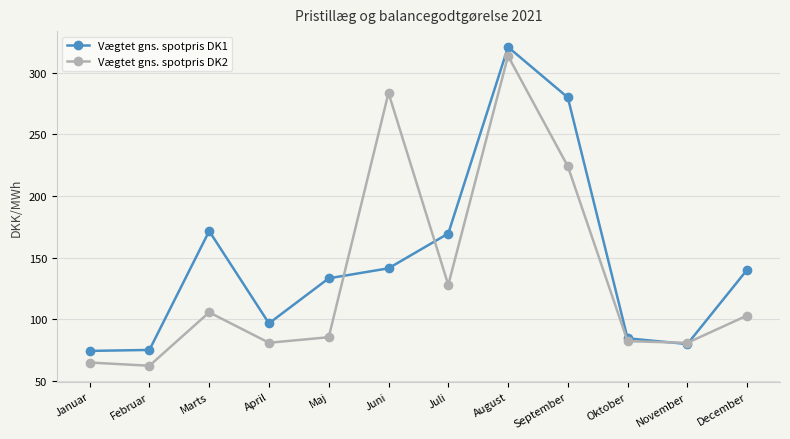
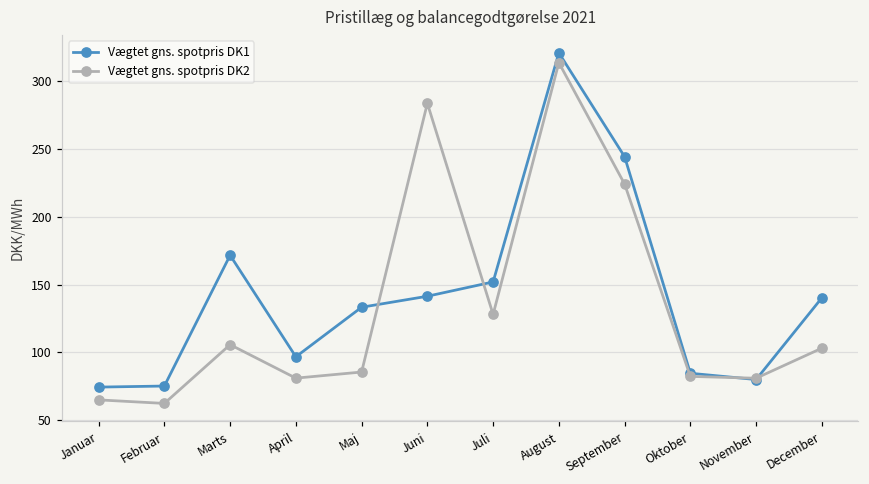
Vægtet gns. spotpris DK1, Juli: 170 -> 152
Vægtet gns. spotpris DK1, September: 280 -> 244
